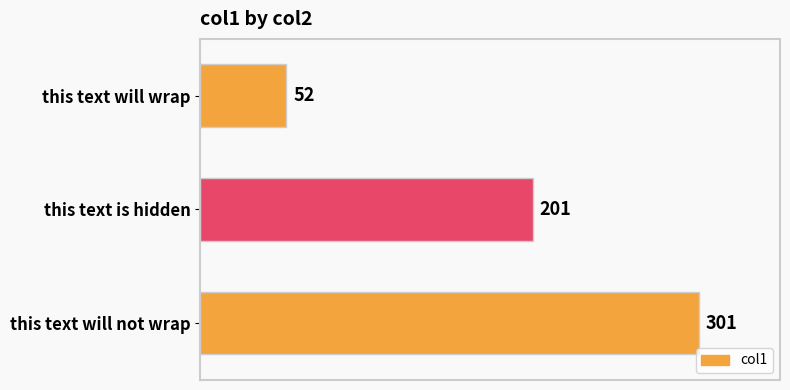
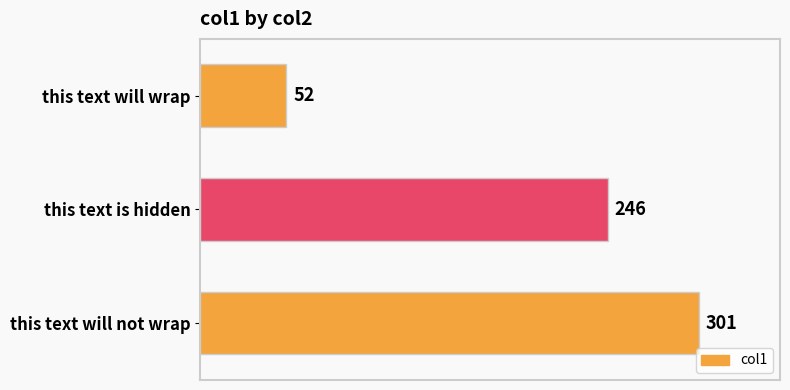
this text is hidden: 201 -> 246
